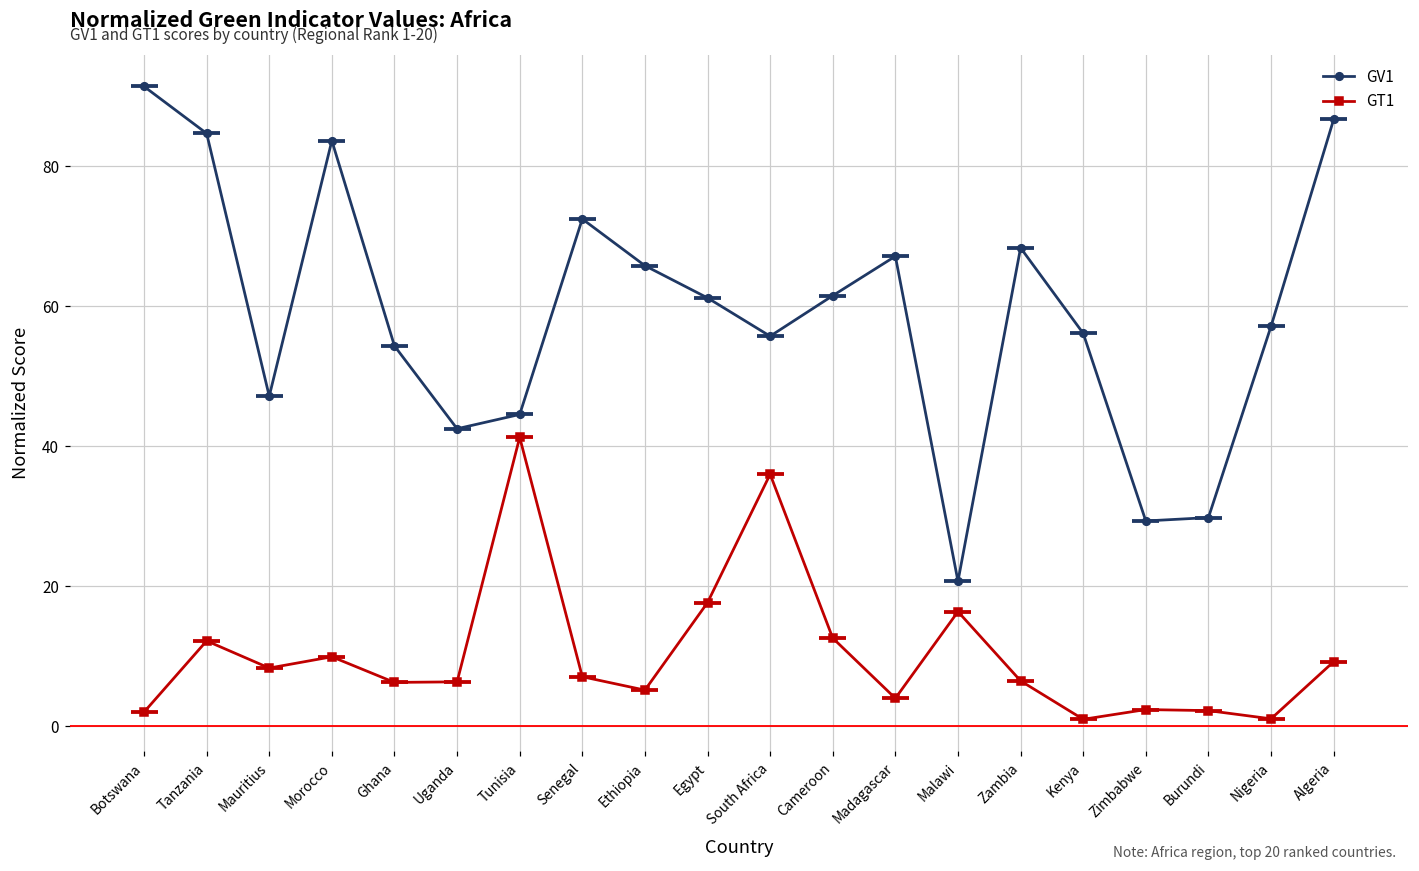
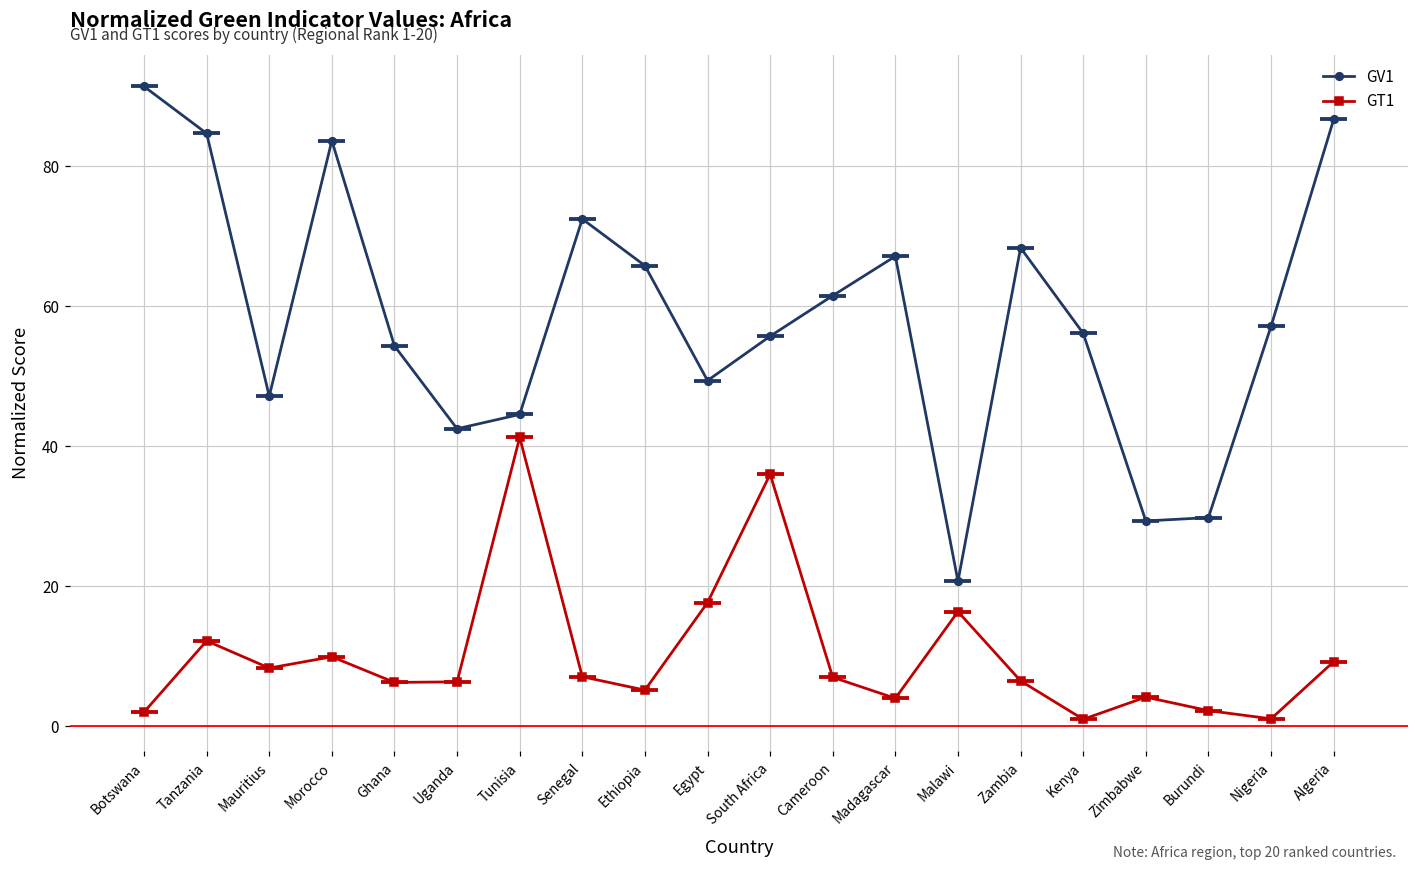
GV1, Egypt: 61 -> 49
GT1, Cameroon: 13 -> 7
GT1, Zimbabwe: 2 -> 4
